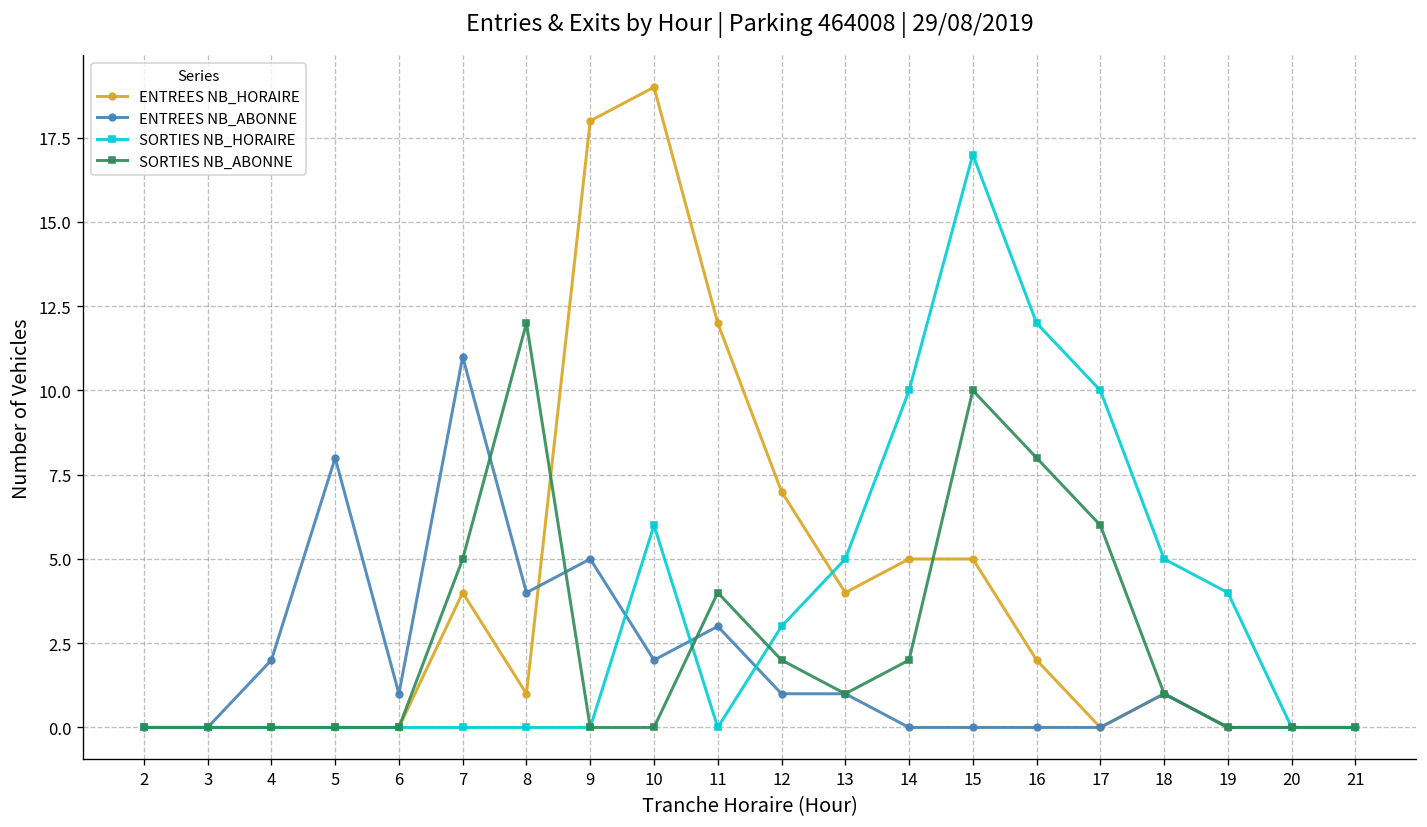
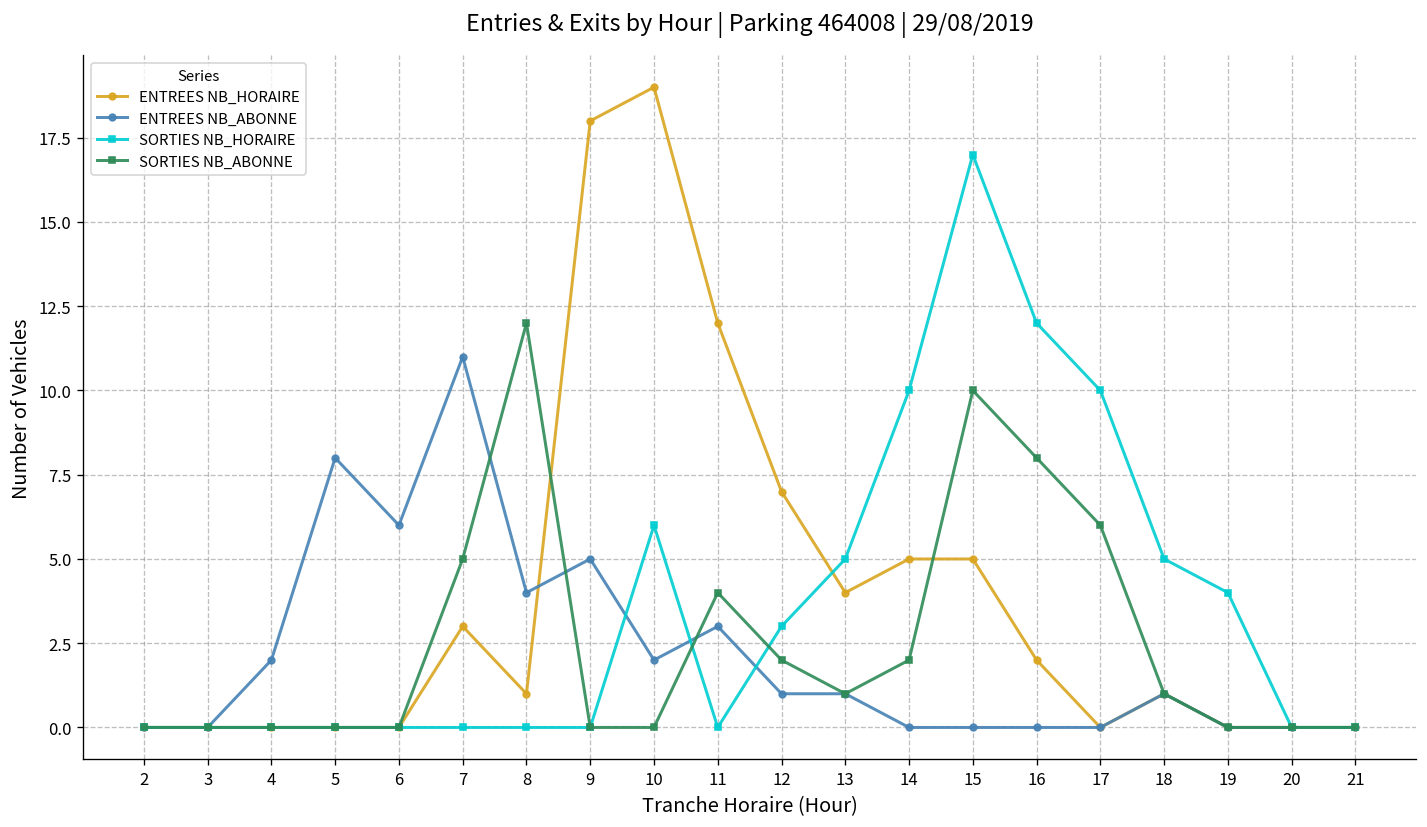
ENTREES NB_ABONNE, 6: 1 -> 6
ENTREES NB_HORAIRE, 7: 4 -> 3
